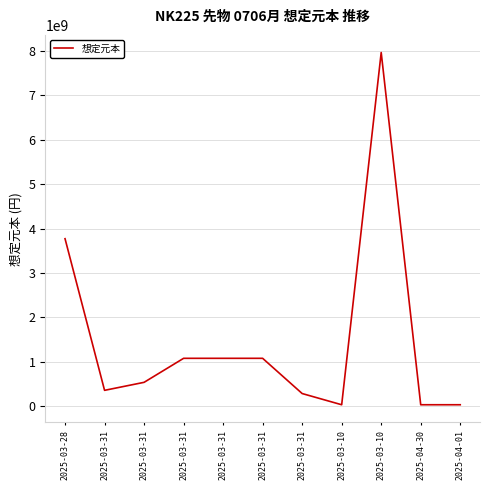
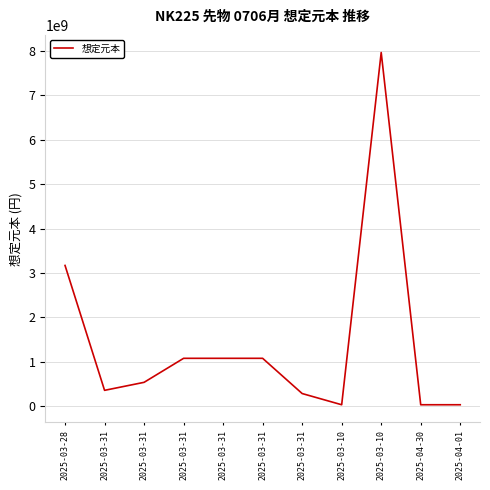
2025-03-28: 3800000000 -> 3200000000
